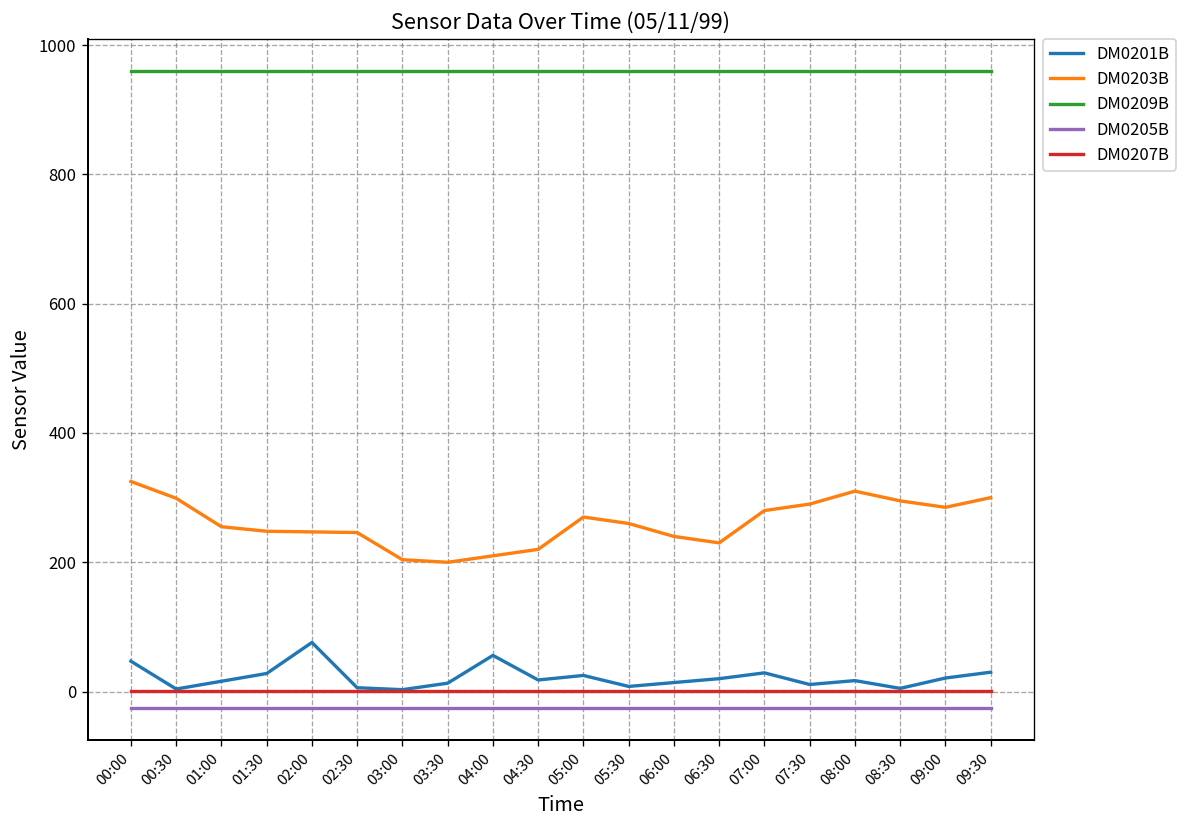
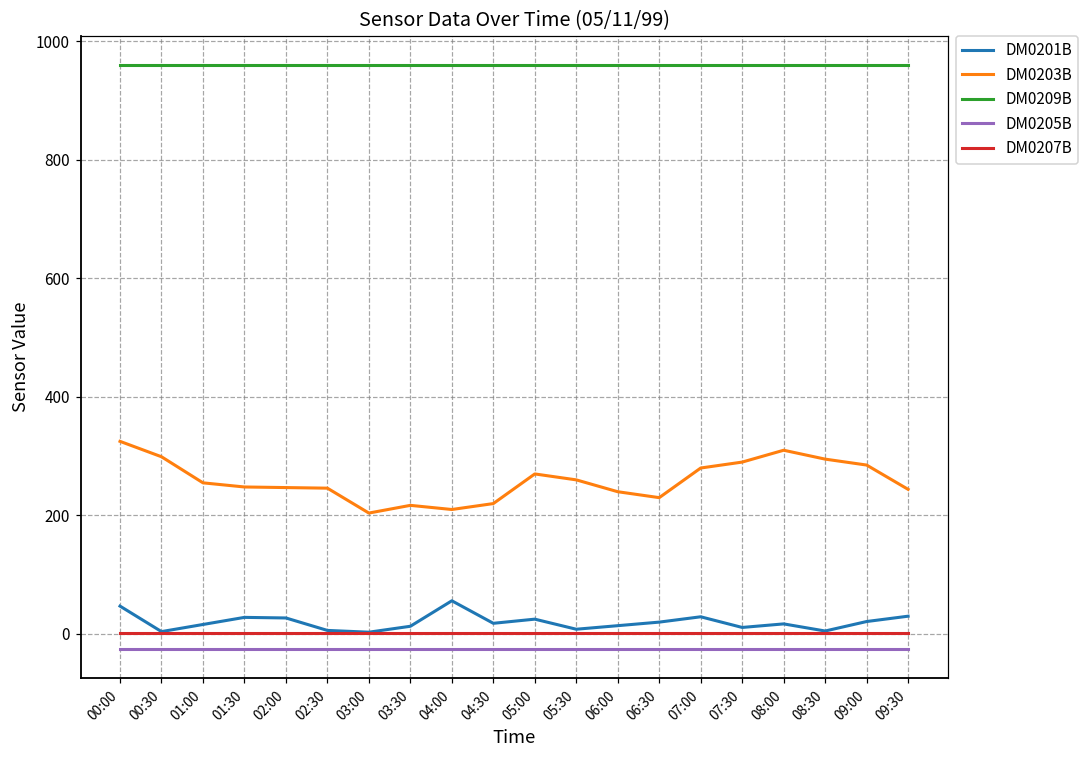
DM0201B, 02:00: 80 -> 30
DM0203B, 03:30: 200 -> 220
DM0203B, 09:30: 300 -> 240
